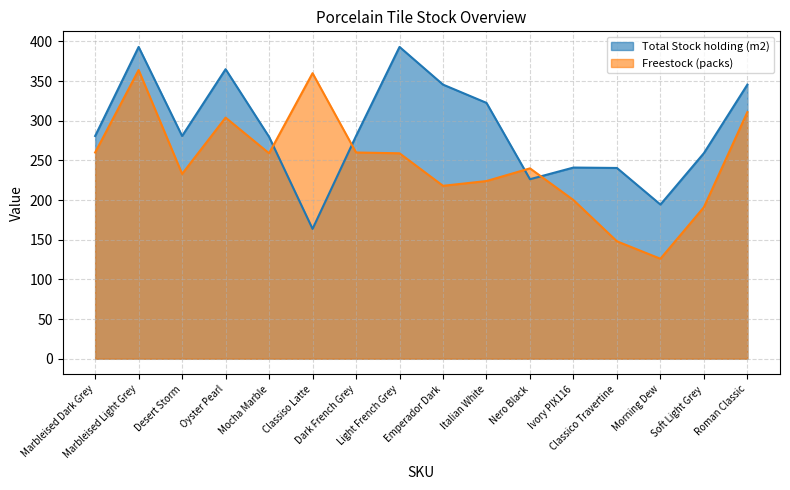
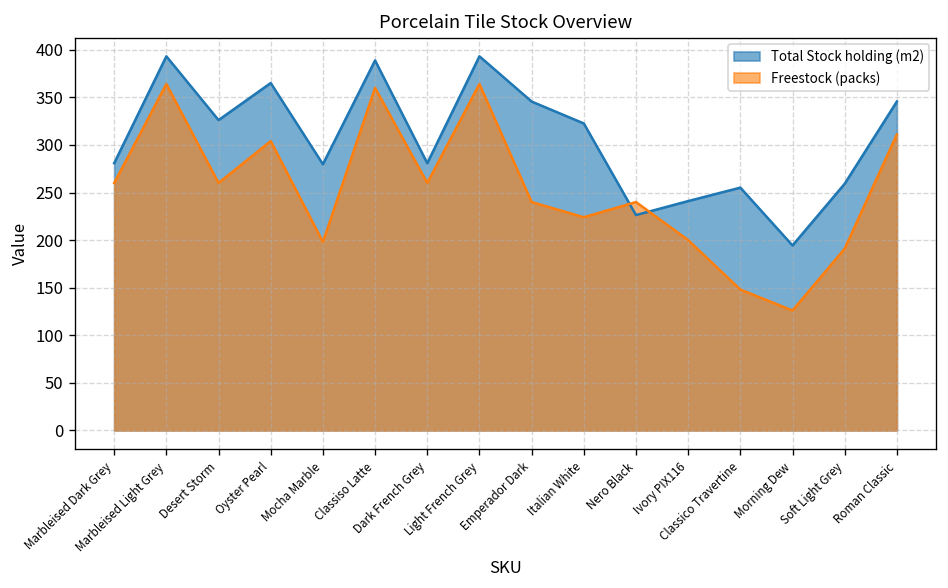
Total Stock holding (m2), Desert Storm: 280 -> 330
Freestock (packs), Desert Storm: 230 -> 260
Freestock (packs), Mocha Marble: 260 -> 200
Total Stock holding (m2), Classiso Latte: 160 -> 390
Freestock (packs), Light French Grey: 260 -> 360
Freestock (packs), Emperador Dark: 220 -> 240
Total Stock holding (m2), Classico Travertine: 240 -> 260
